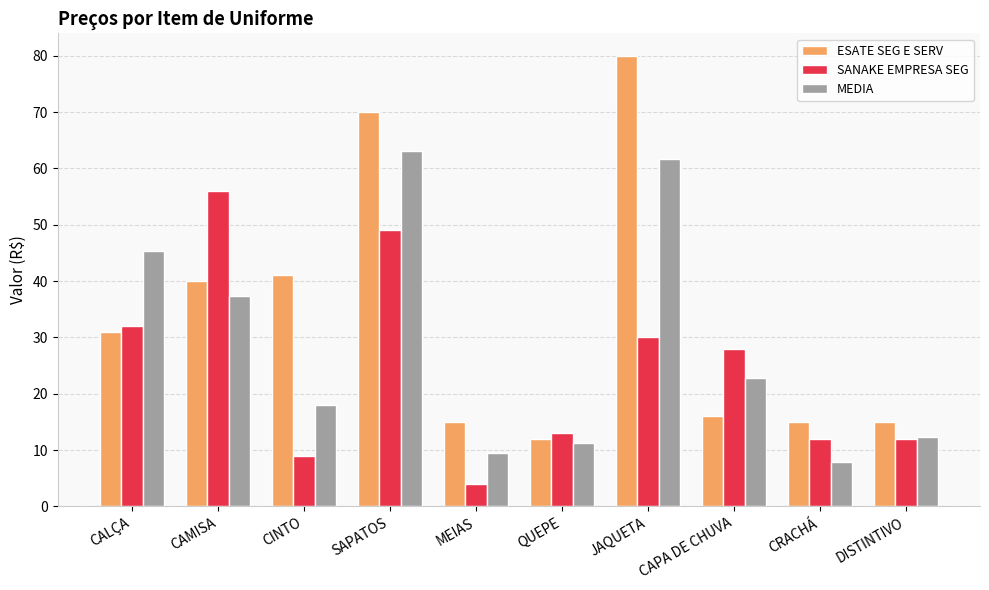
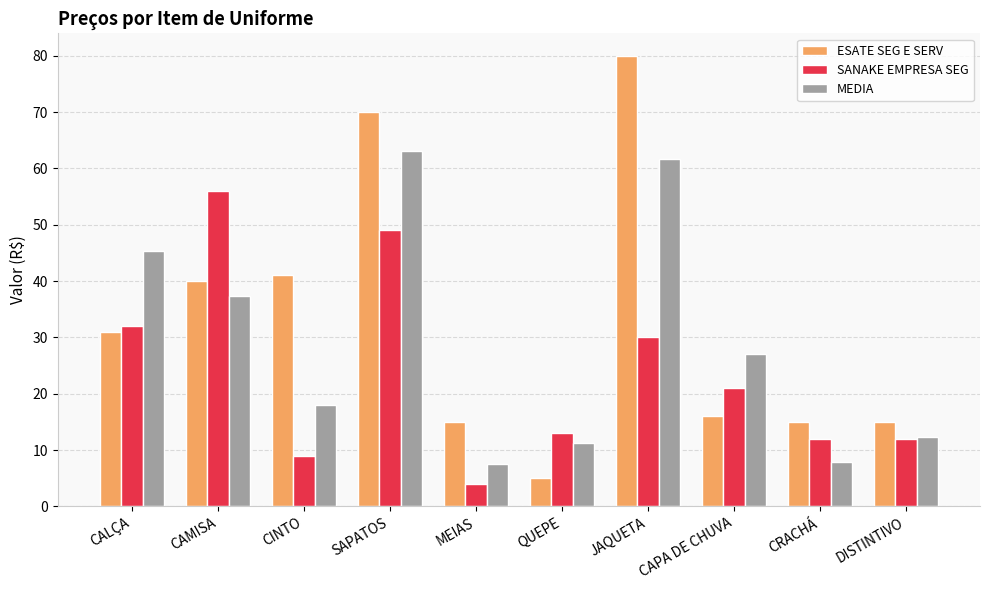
MEDIA, MEIAS: 10 -> 8
ESATE SEG E SERV, QUEPE: 12 -> 5
SANAKE EMPRESA SEG, CAPA DE CHUVA: 28 -> 21
MEDIA, CAPA DE CHUVA: 23 -> 27
